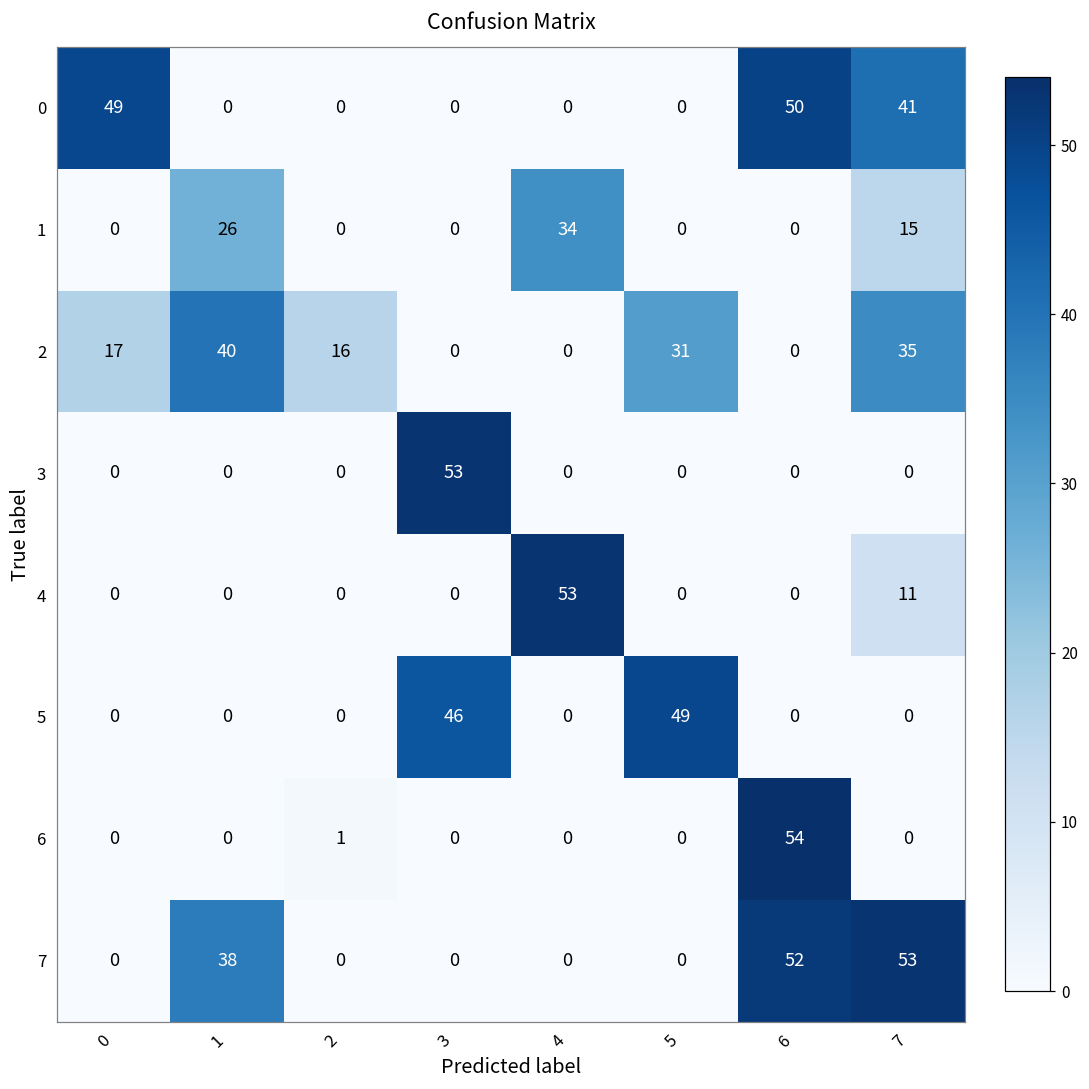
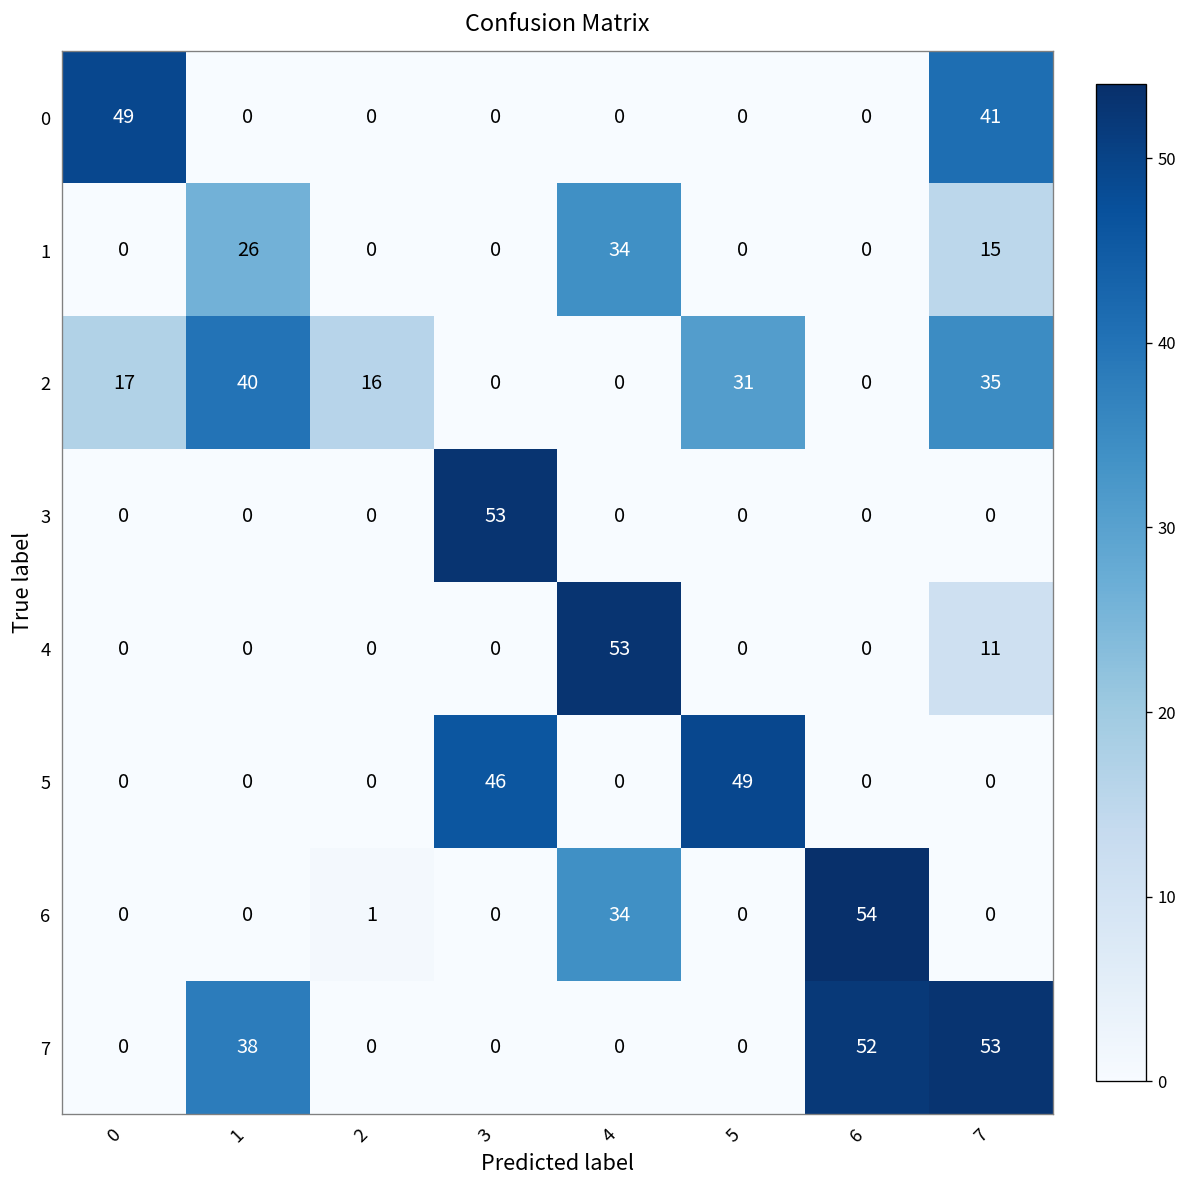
0, 6: 50 -> 0
6, 4: 0 -> 34
